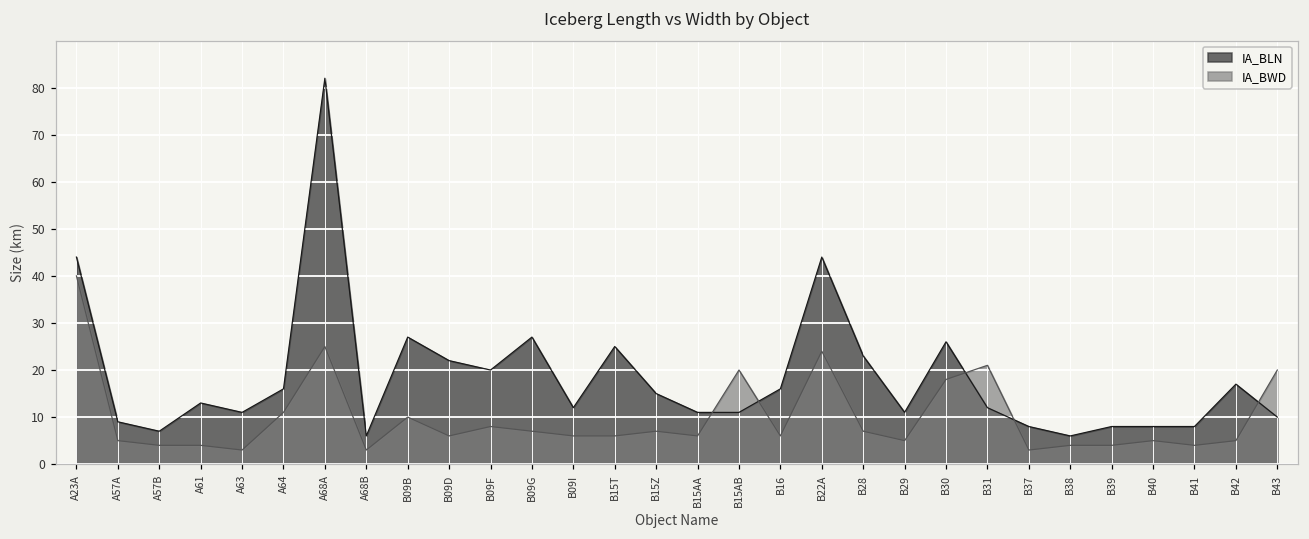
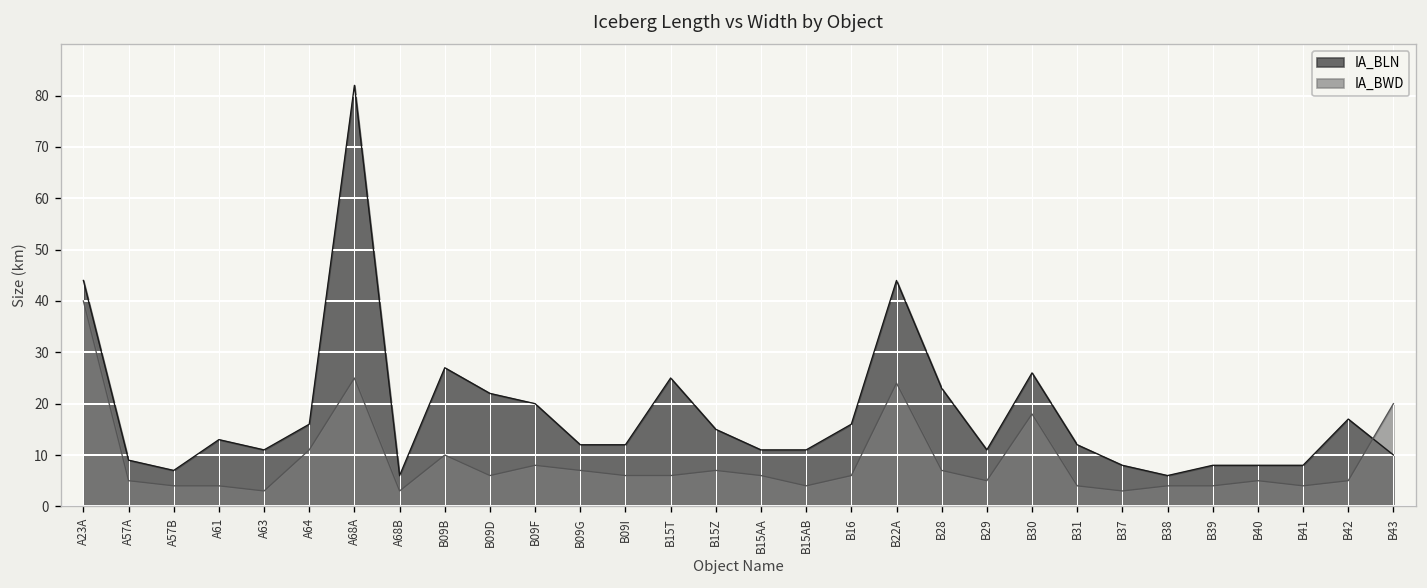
IA_BLN, B09G: 27 -> 12
IA_BWD, B15AB: 20 -> 4
IA_BWD, B31: 21 -> 4
